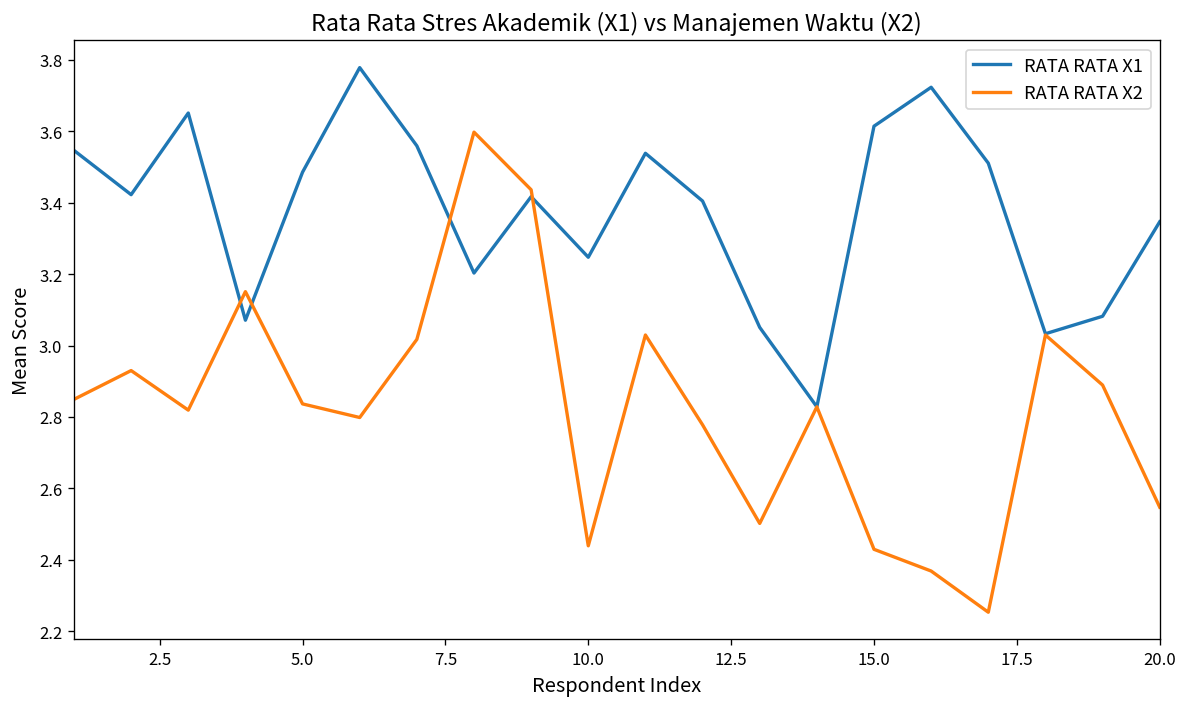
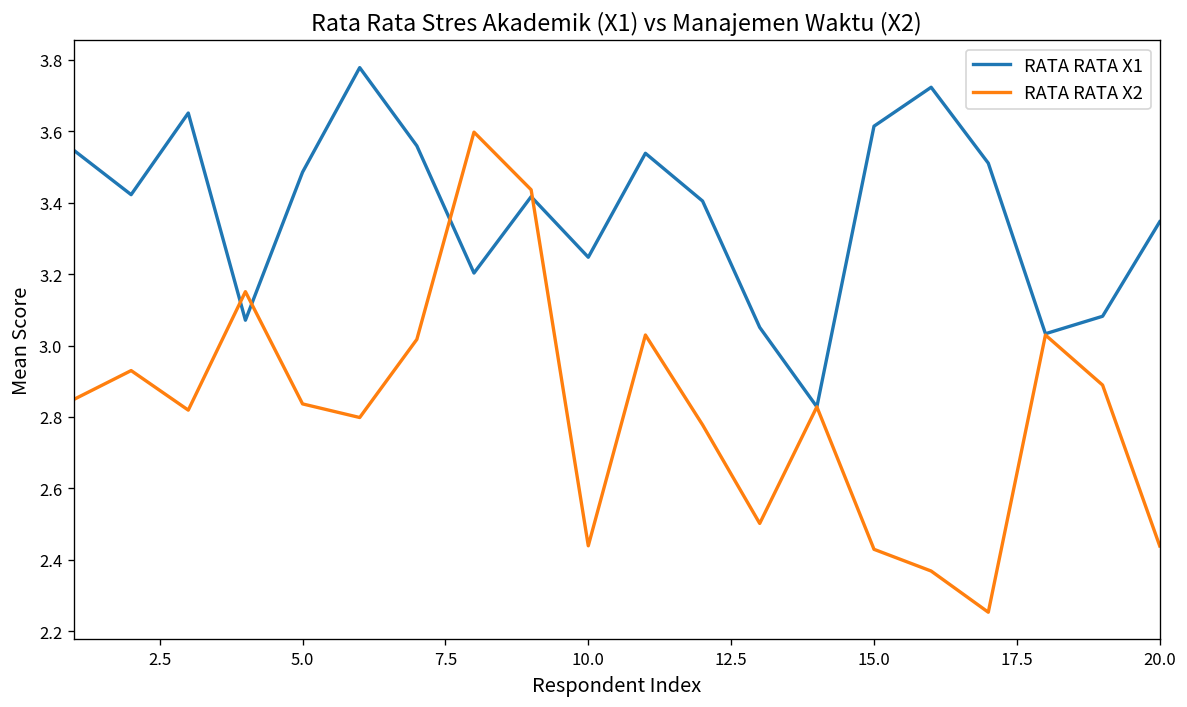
RATA RATA X2, 20.0: 2.55 -> 2.44
